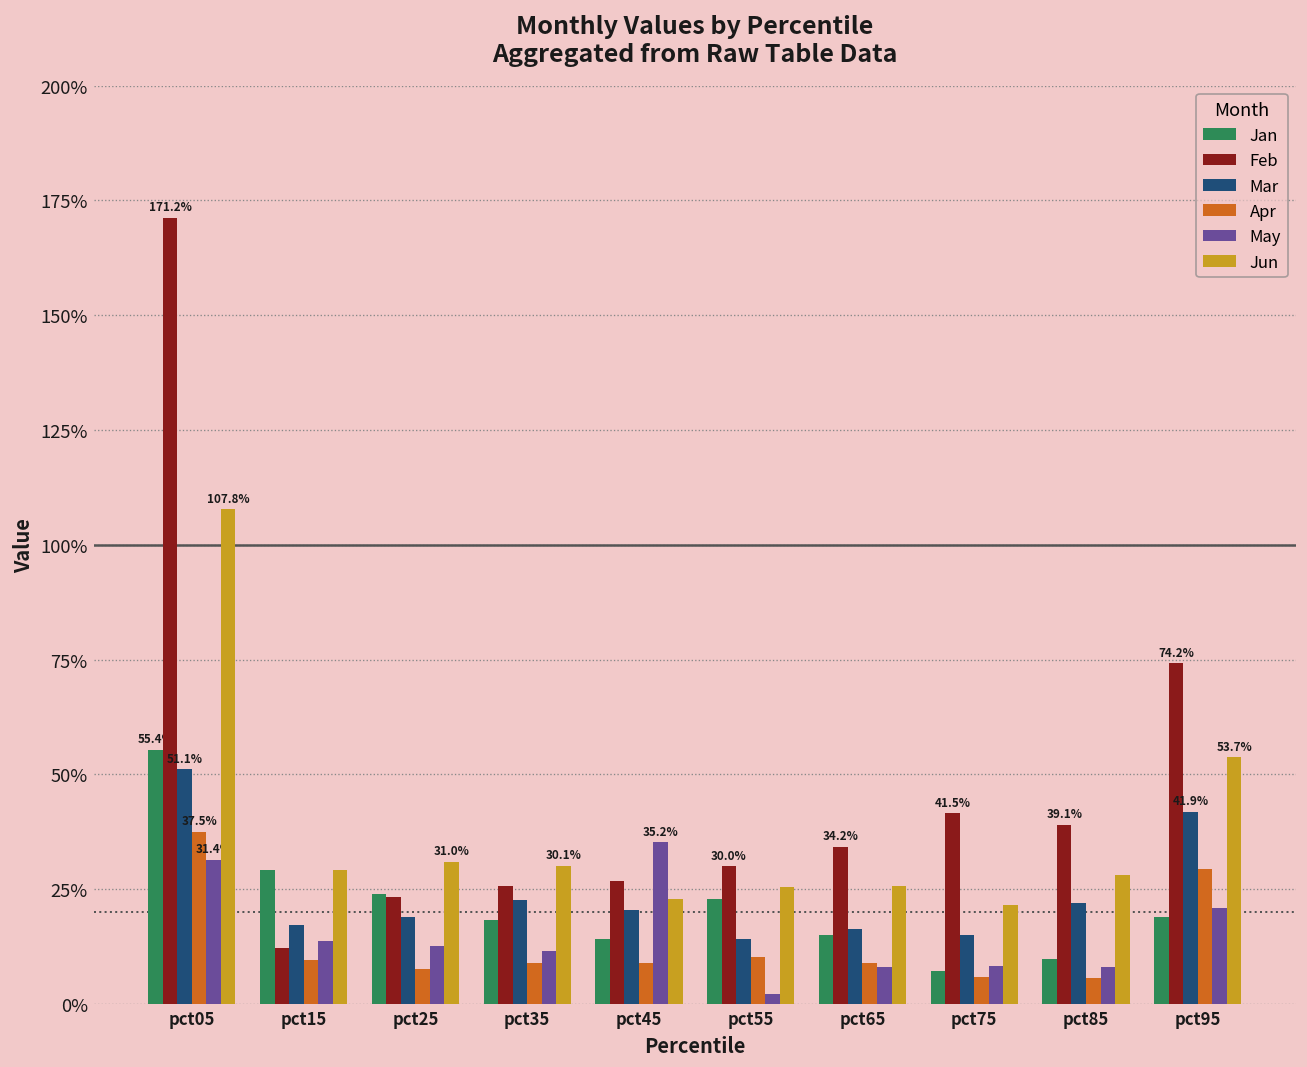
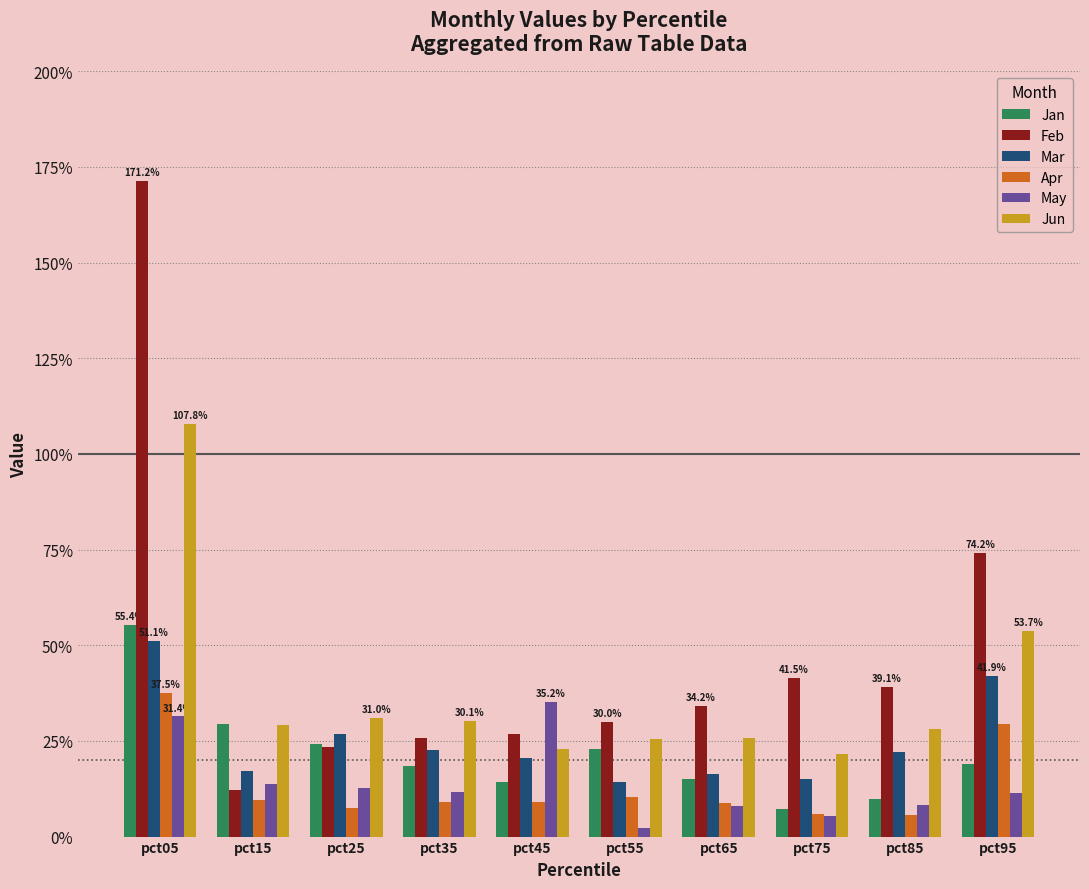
Mar, pct25: 19% -> 27%
May, pct75: 8% -> 5%
May, pct95: 21% -> 11%
